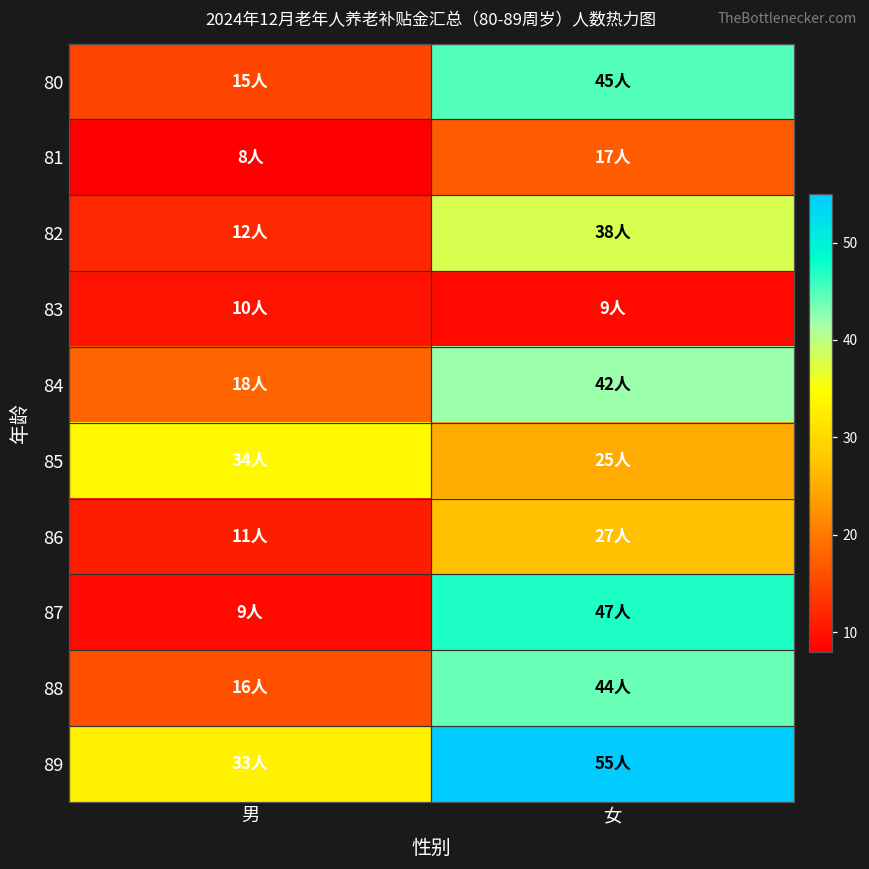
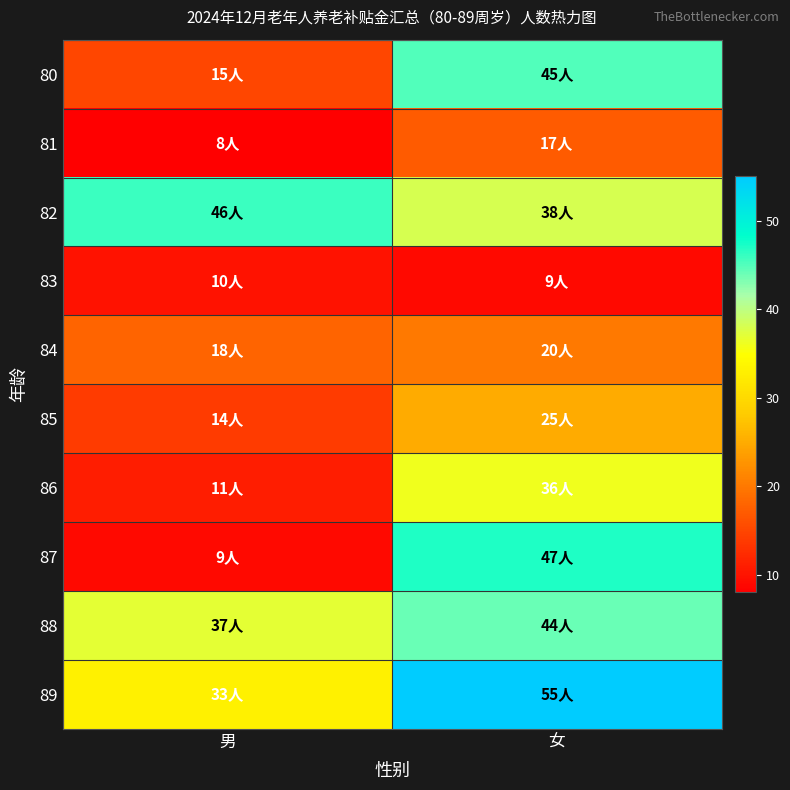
82, 男: 12人 -> 46人
84, 女: 42人 -> 20人
85, 男: 34人 -> 14人
86, 女: 27人 -> 36人
88, 男: 16人 -> 37人
